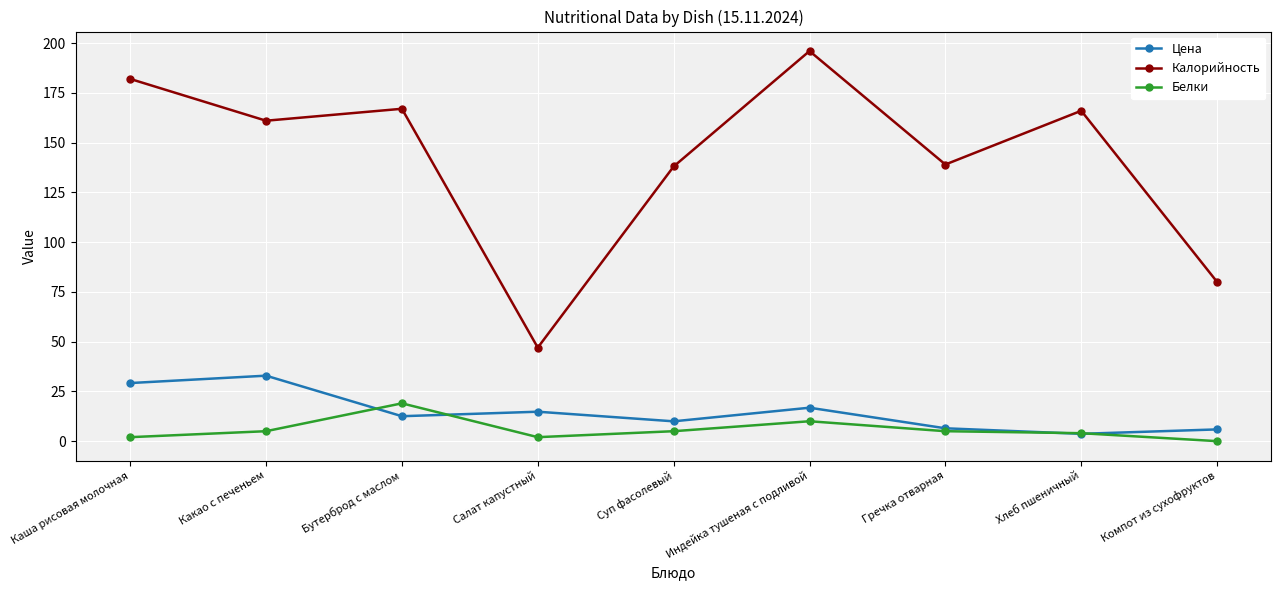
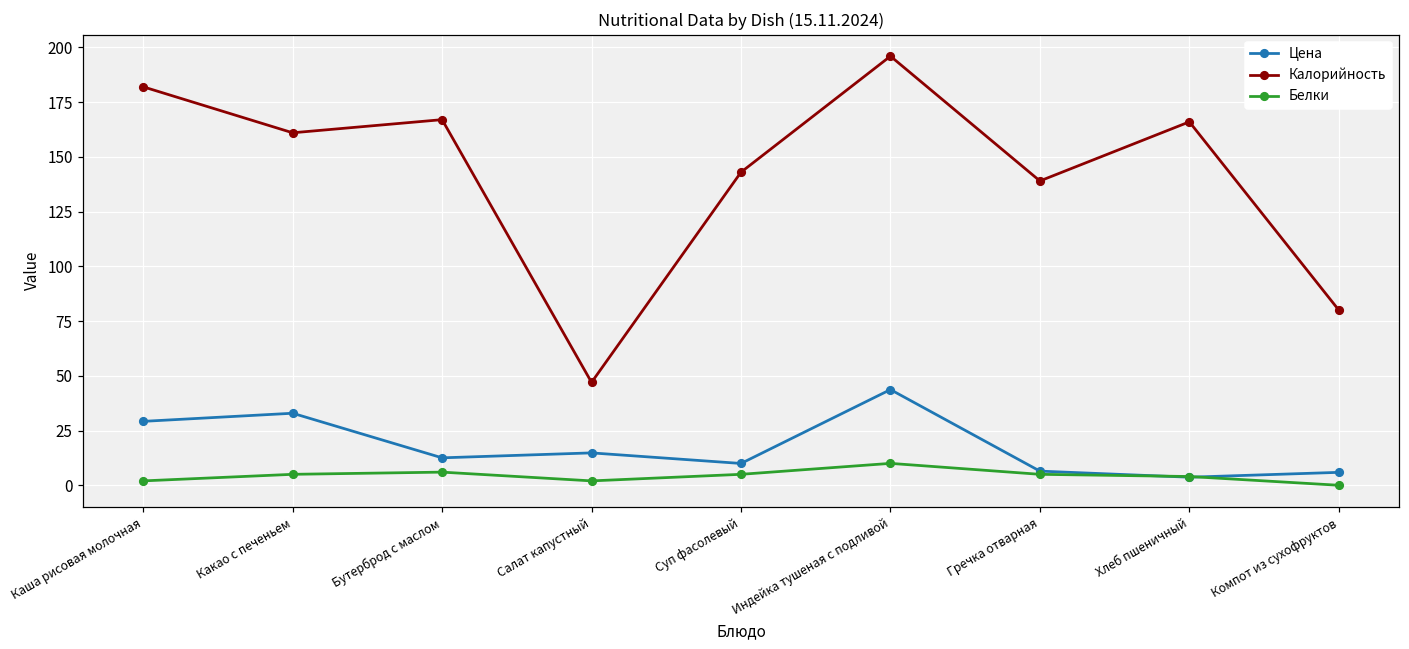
Белки, Бутерброд с маслом: 19 -> 6
Калорийность, Суп фасолевый: 138 -> 143
Цена, Индейка тушеная с подливой: 17 -> 44
